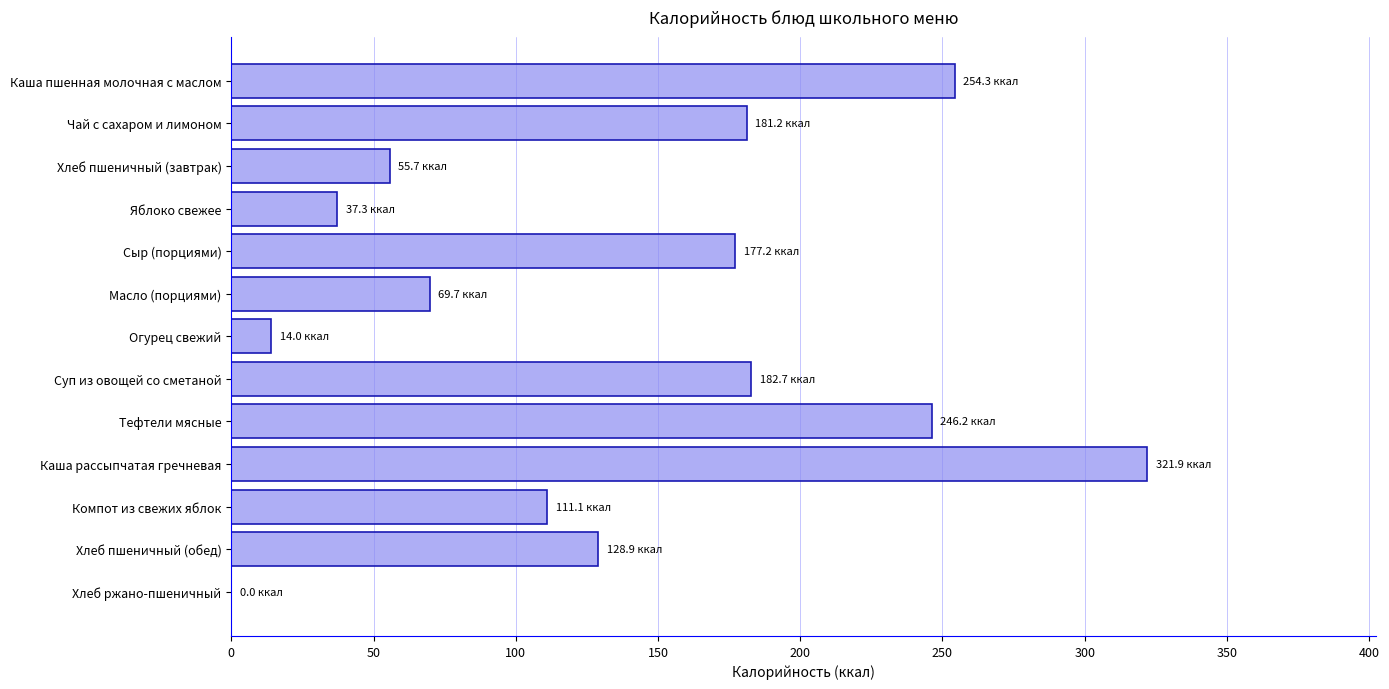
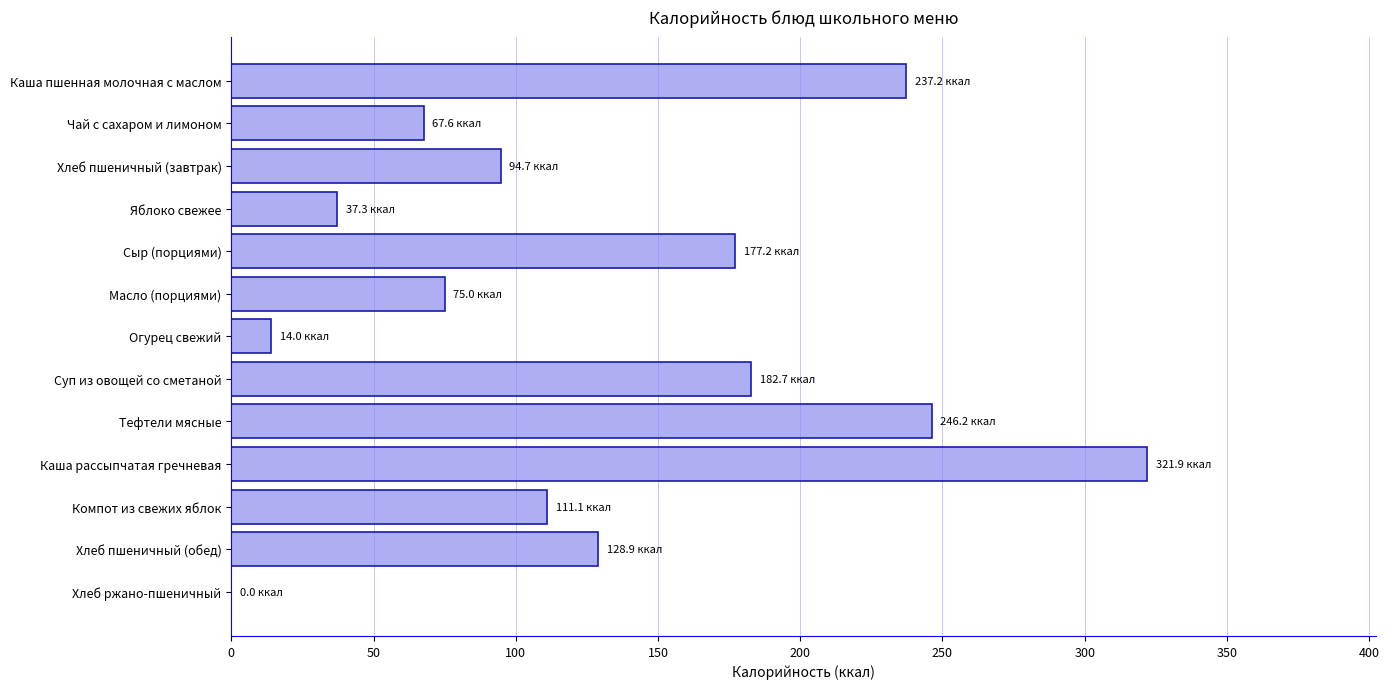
Каша пшенная молочная с маслом: 254.3 -> 237.2
Чай с сахаром и лимоном: 181.2 -> 67.6
Хлеб пшеничный (завтрак): 55.7 -> 94.7
Масло (порциями): 69.7 -> 75.0
